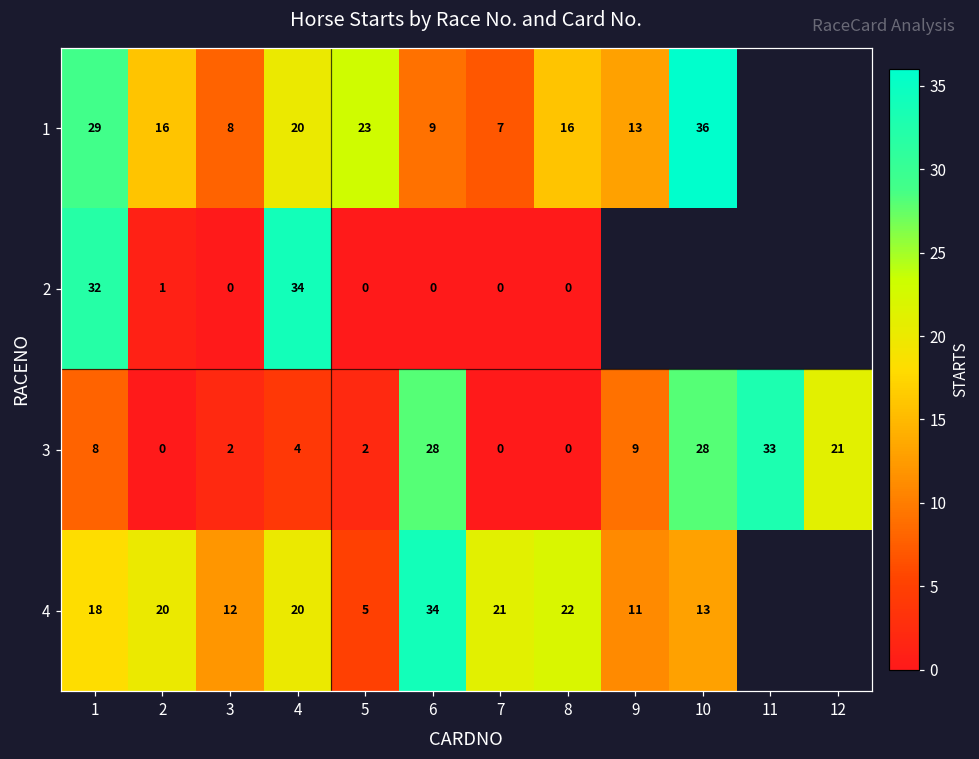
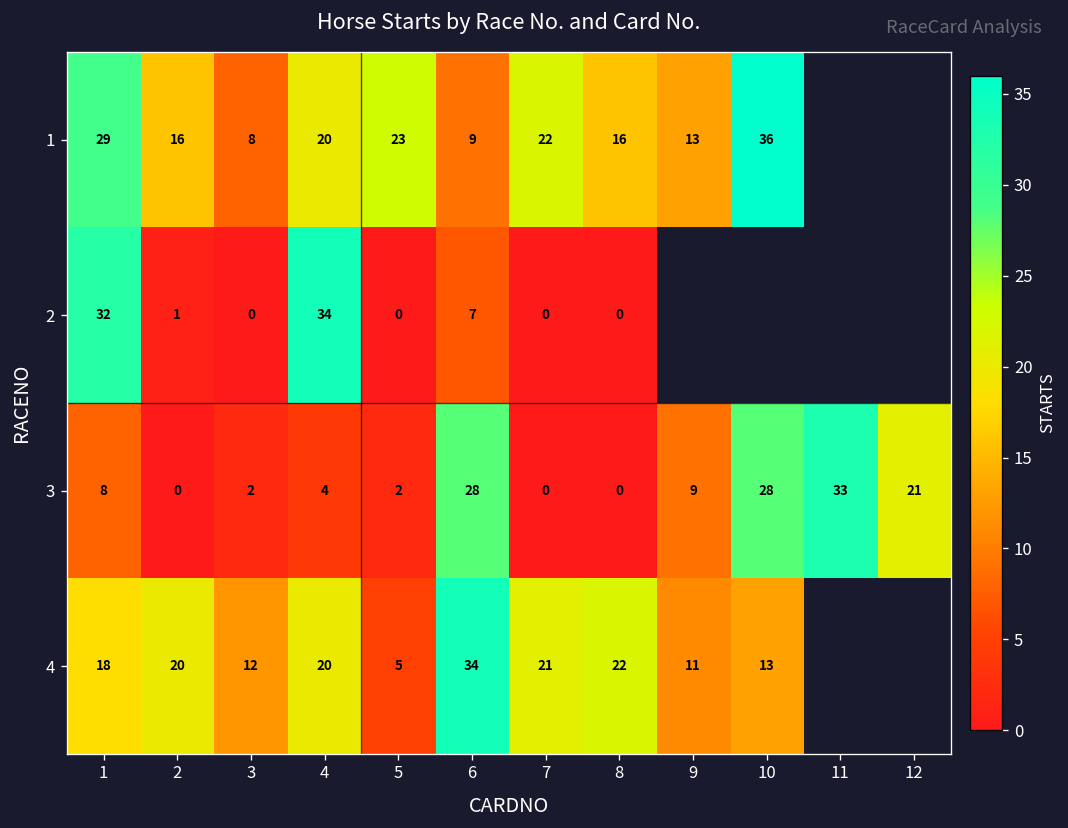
1, 7: 7 -> 22
2, 6: 0 -> 7
